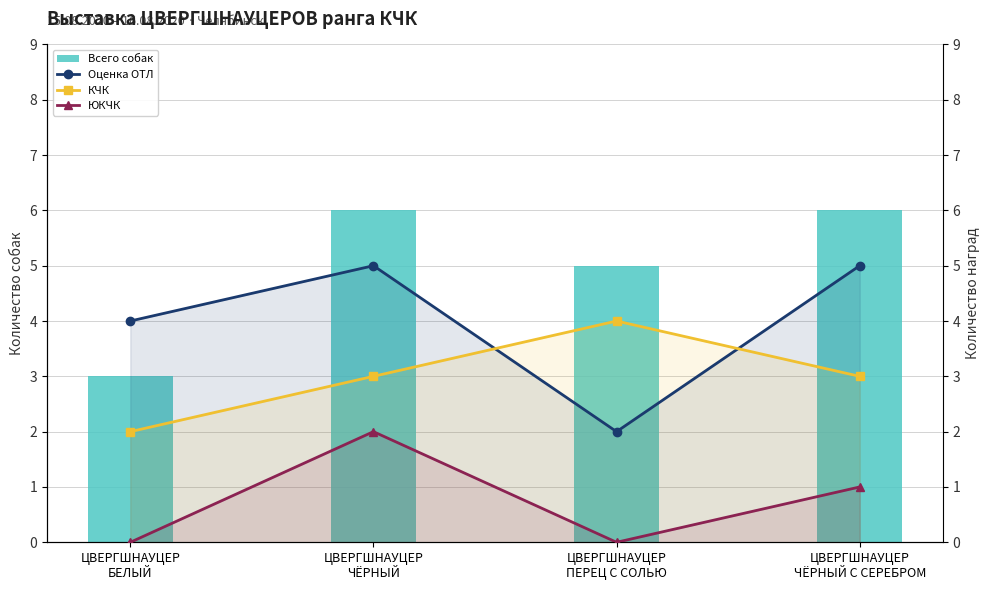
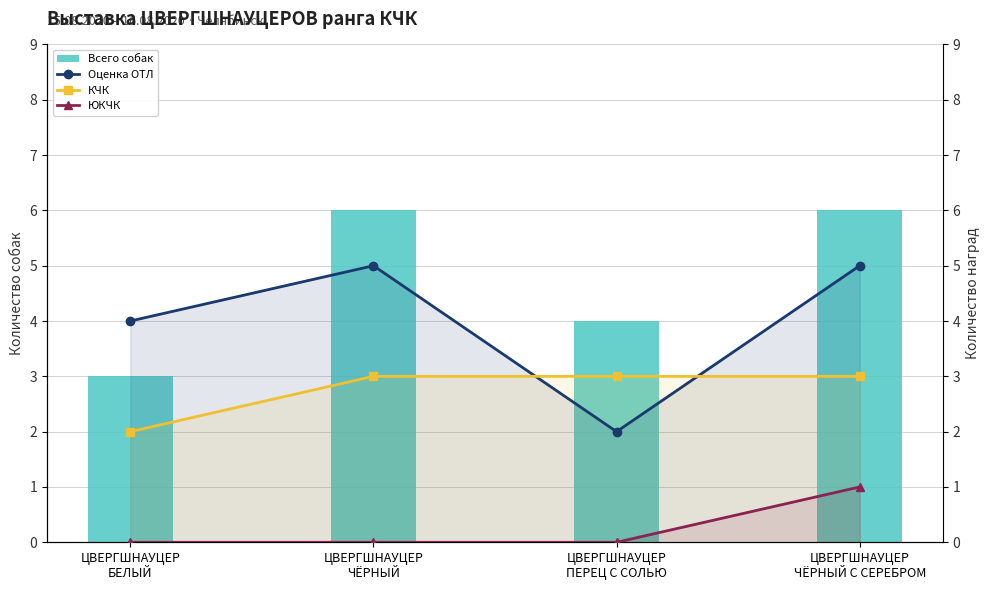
Всего собак, ЦВЕРГШНАУЦЕР ПЕРЕЦ С СОЛЬЮ: 5 -> 4
ЮКЧК, ЦВЕРГШНАУЦЕР ЧЁРНЫЙ: 2 -> 0
КЧК, ЦВЕРГШНАУЦЕР ПЕРЕЦ С СОЛЬЮ: 4 -> 3
